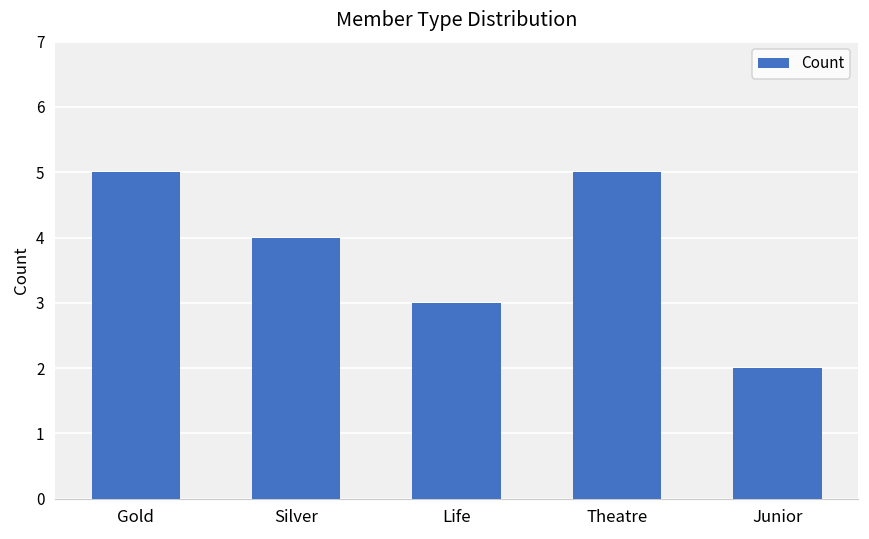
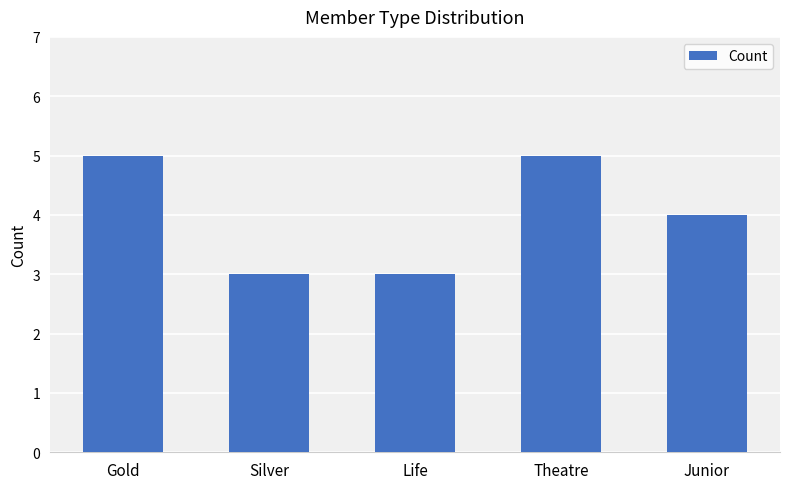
Silver: 4 -> 3
Junior: 2 -> 4
